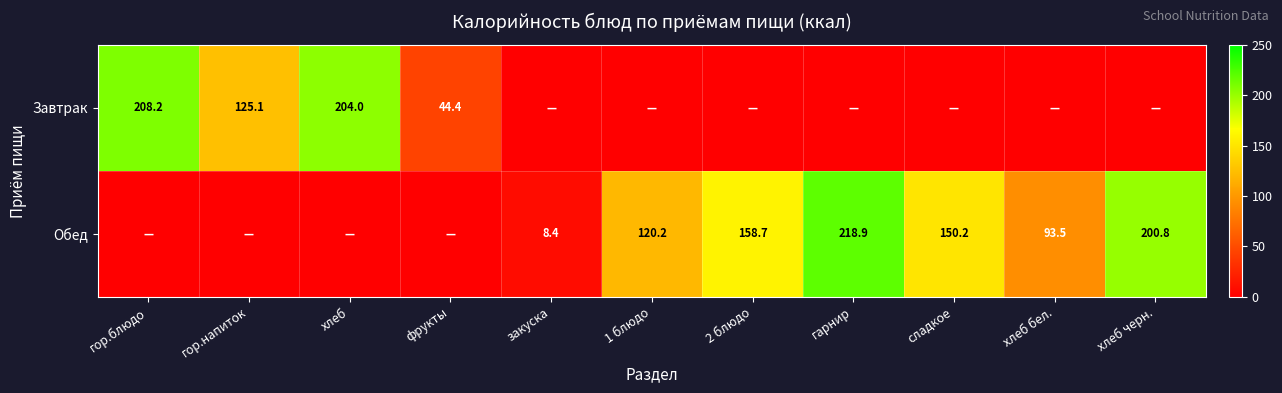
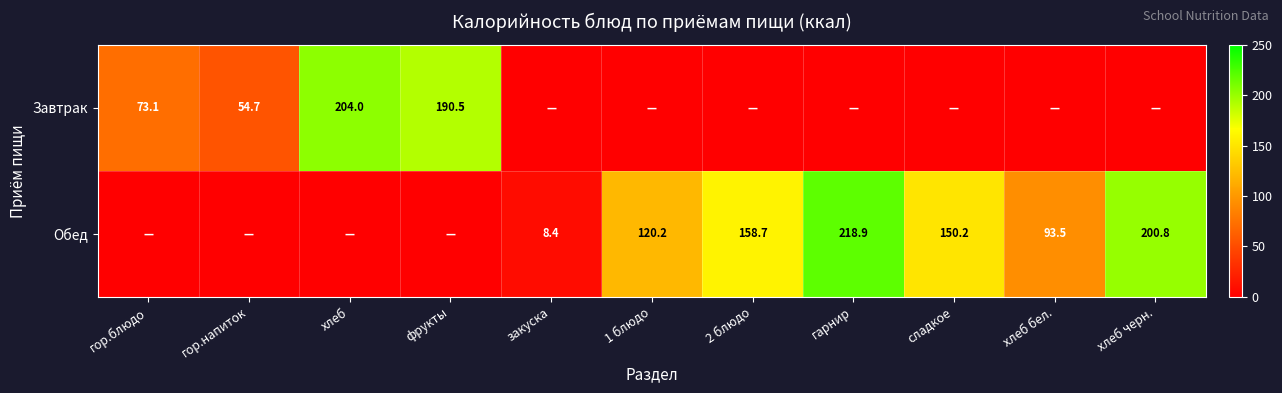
Завтрак, гор.блюдо: 208.2 -> 73.1
Завтрак, гор.напиток: 125.1 -> 54.7
Завтрак, фрукты: 44.4 -> 190.5
